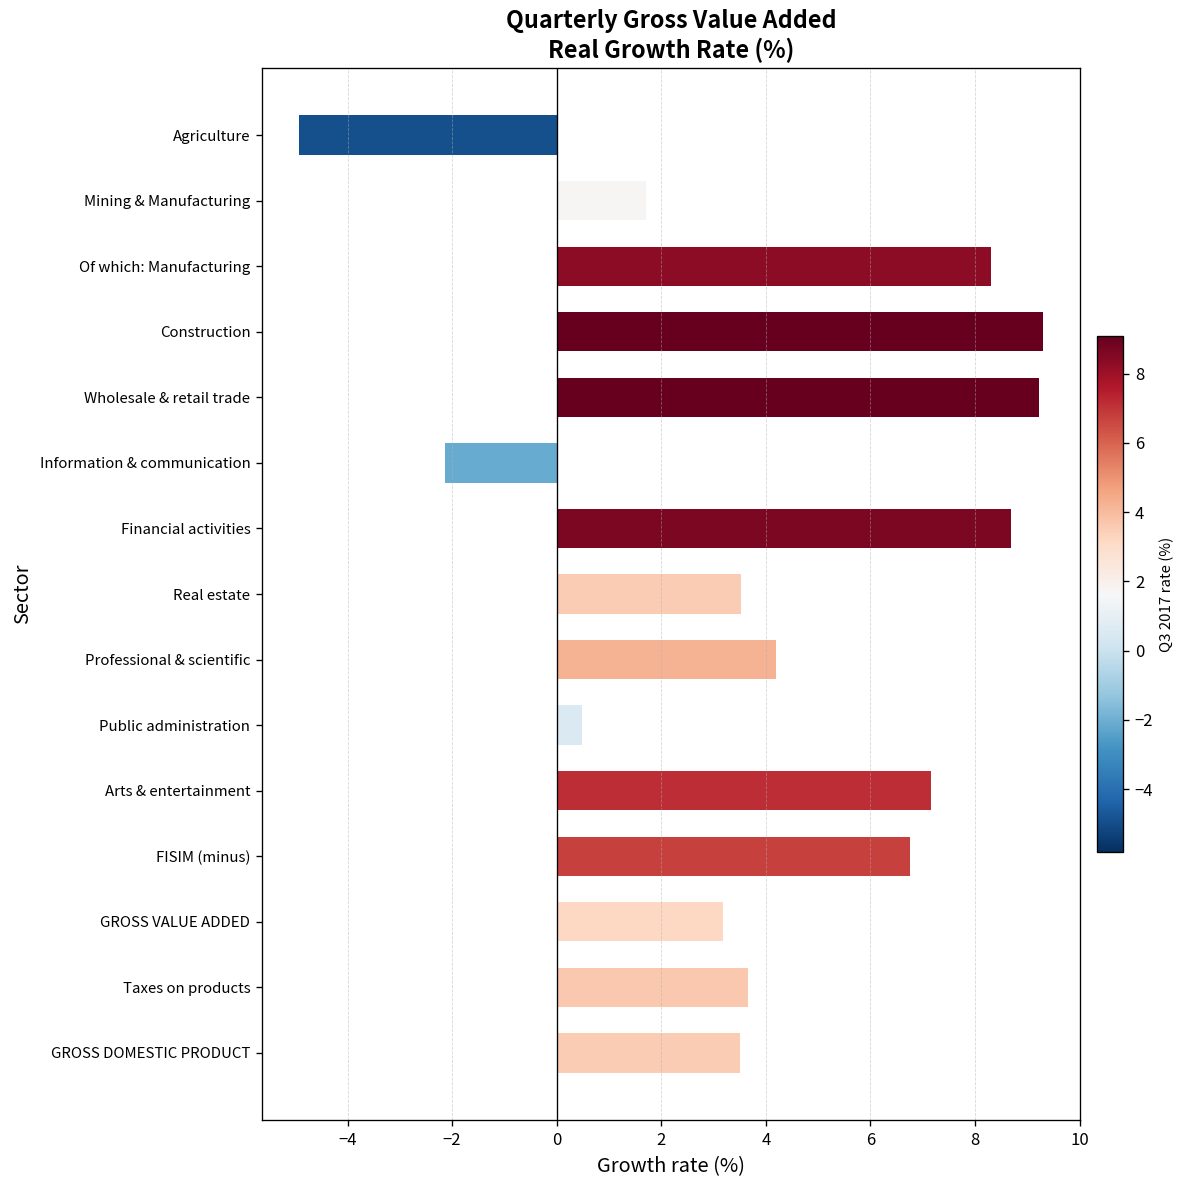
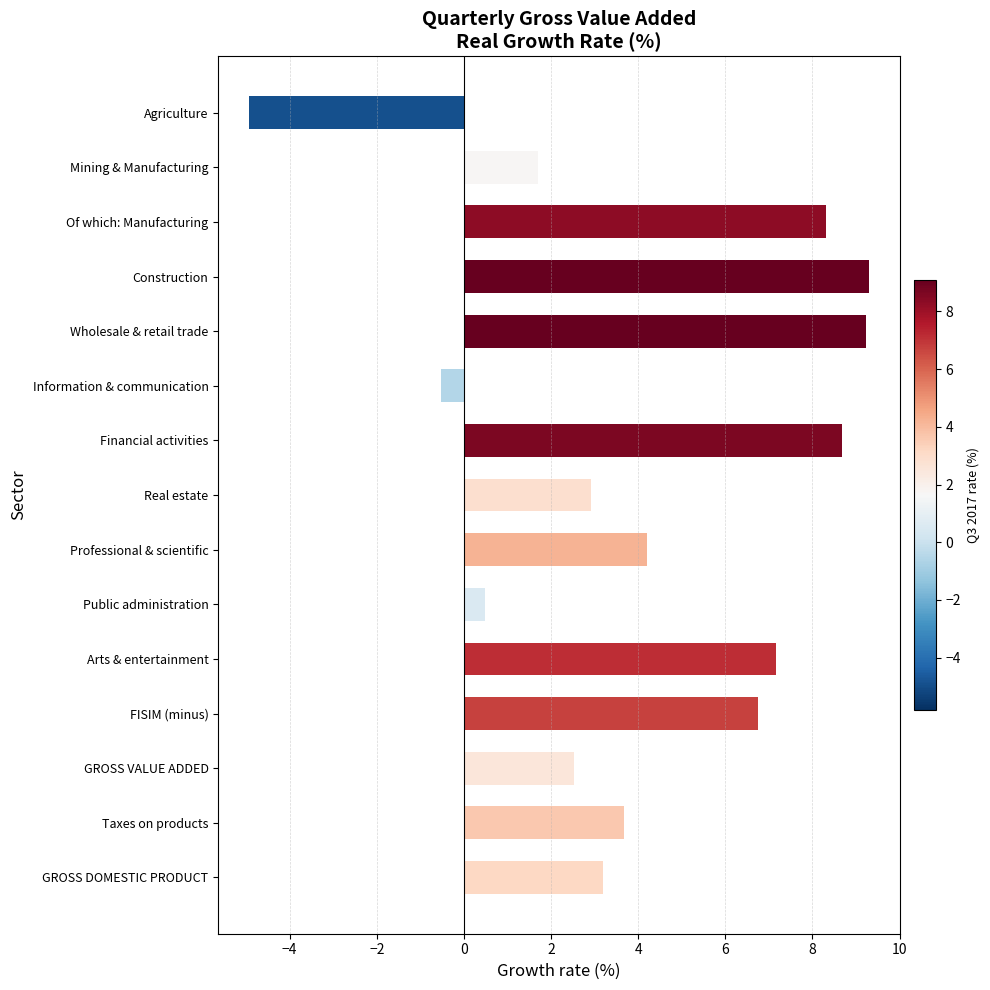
Information & communication: -2.1 -> -0.5
Real estate: 3.5 -> 2.9
GROSS VALUE ADDED: 3.2 -> 2.5
GROSS DOMESTIC PRODUCT: 3.5 -> 3.2
